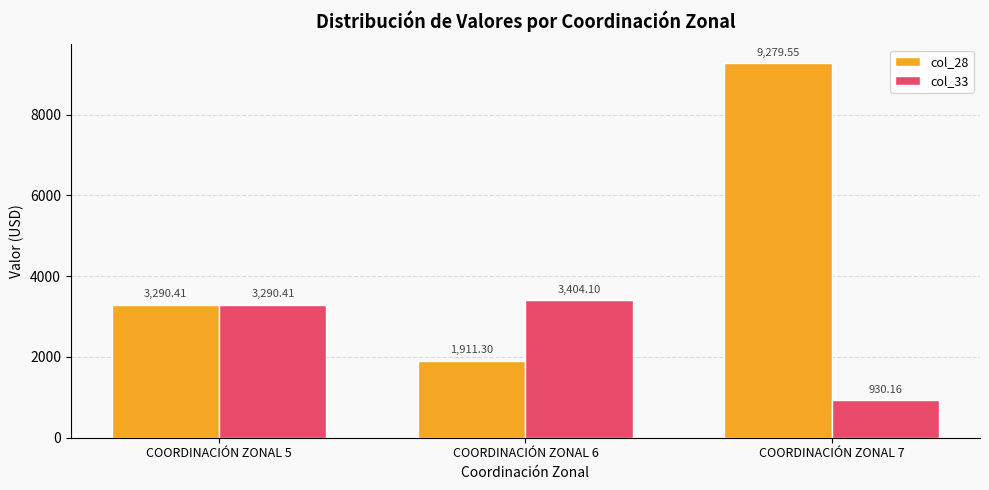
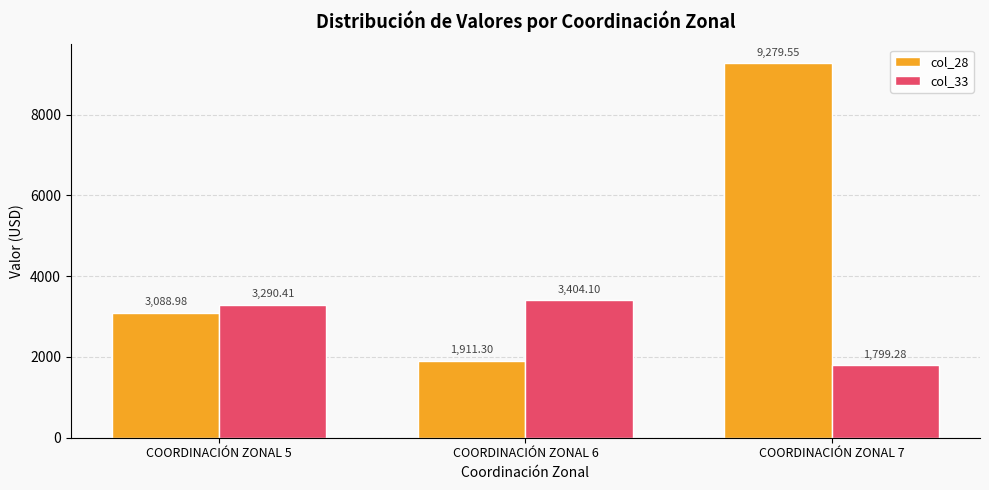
col_28, COORDINACIÓN ZONAL 5: 3,290.41 -> 3,088.98
col_33, COORDINACIÓN ZONAL 7: 930.16 -> 1,799.28
